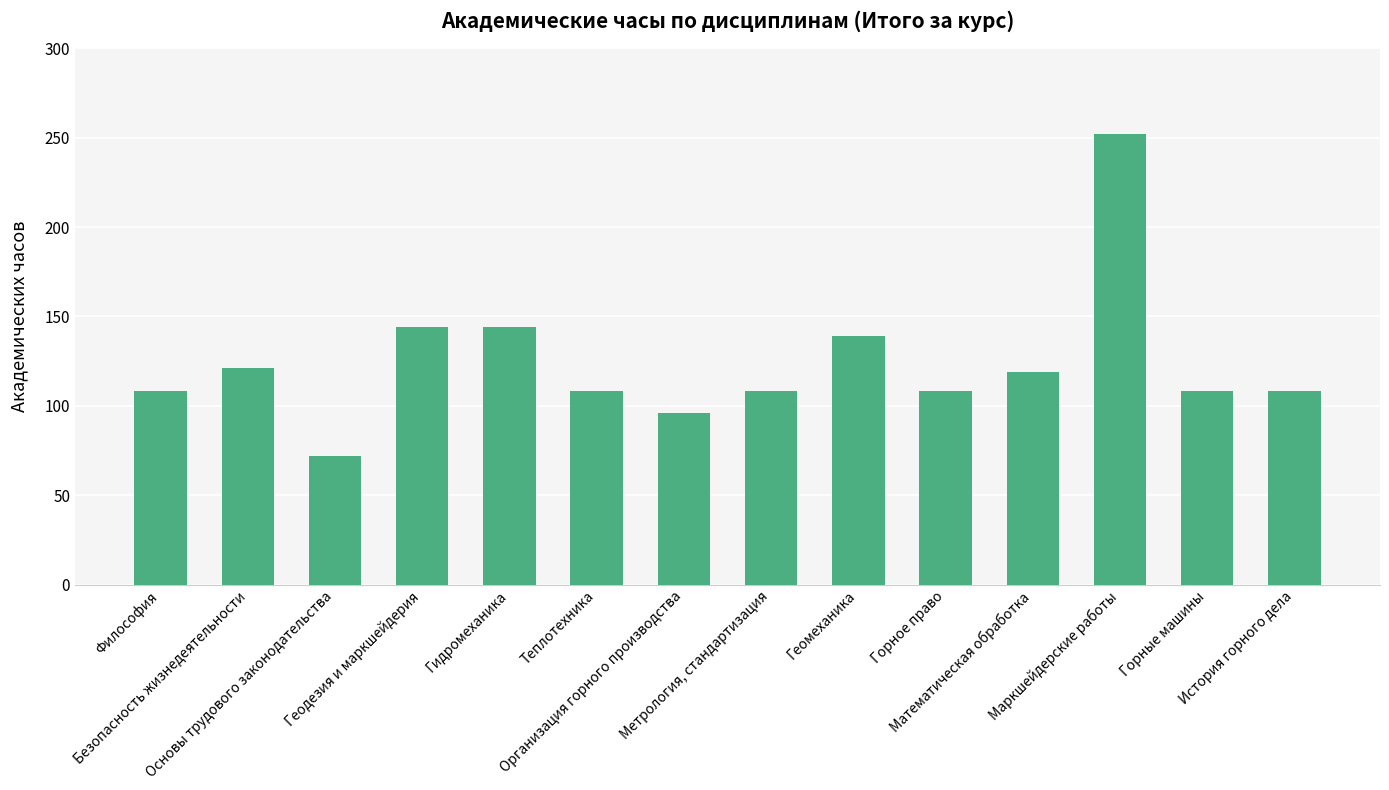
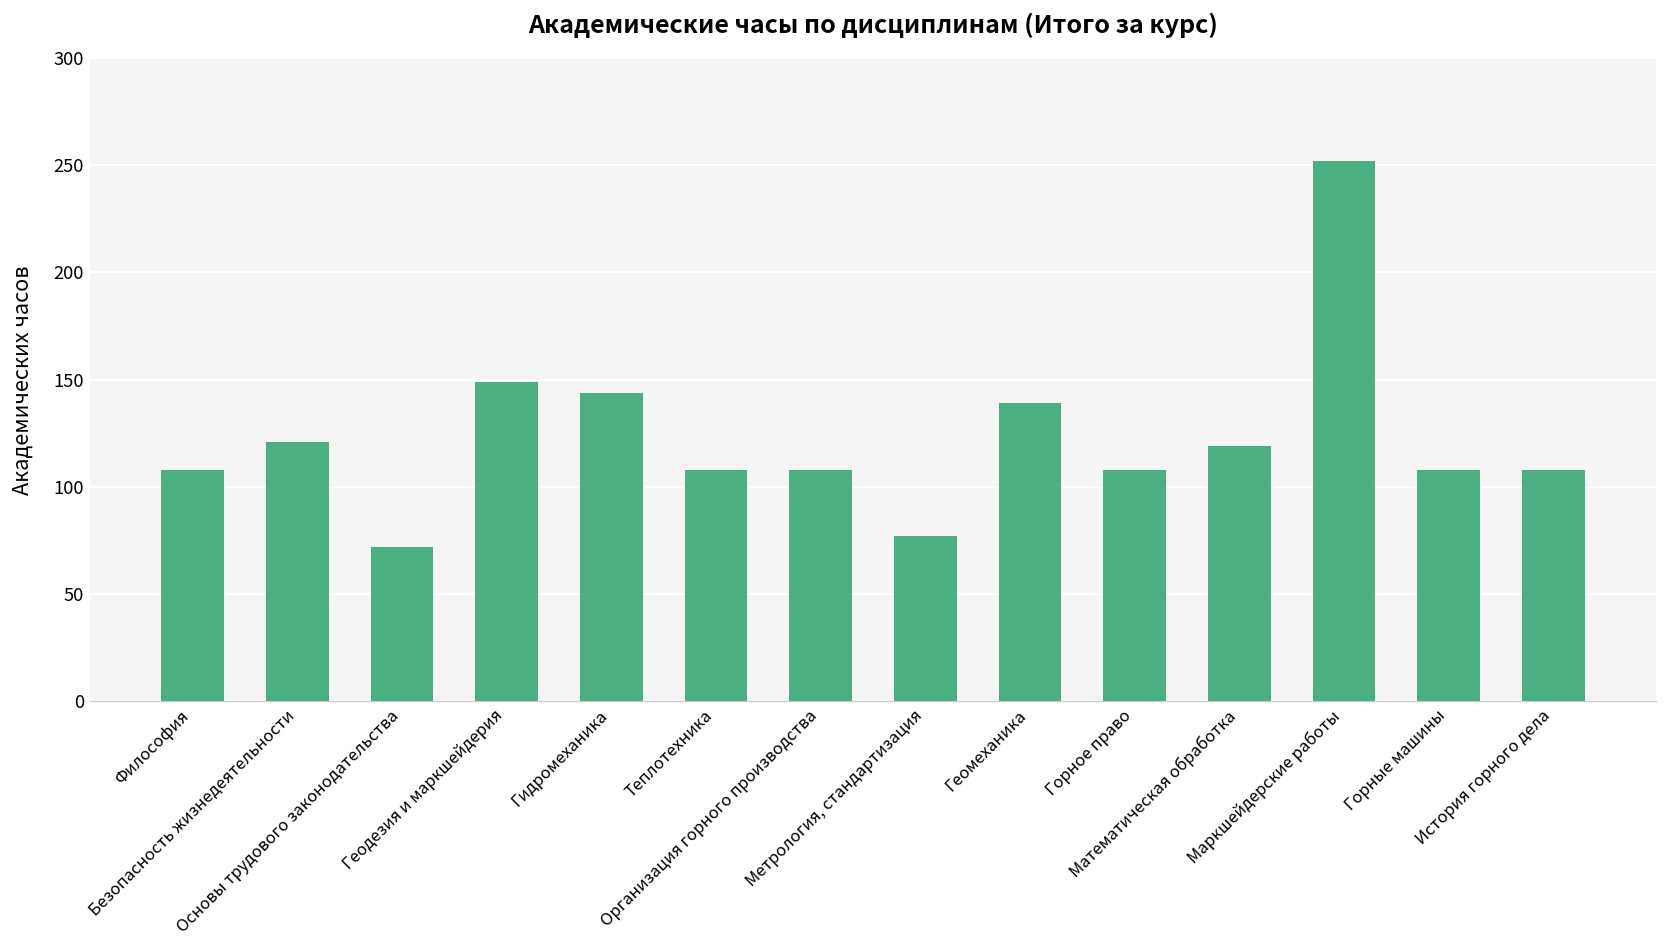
Геодезия и маркшейдерия: 144 -> 149
Организация горного производства: 96 -> 108
Метрология, стандартизация: 108 -> 77
